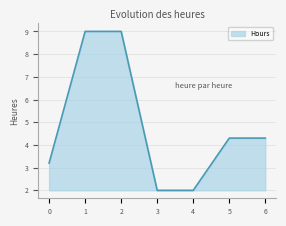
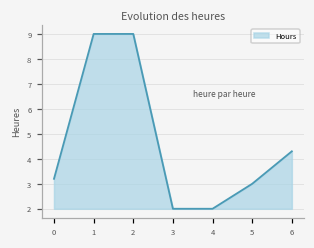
5: 4.3 -> 3.0
